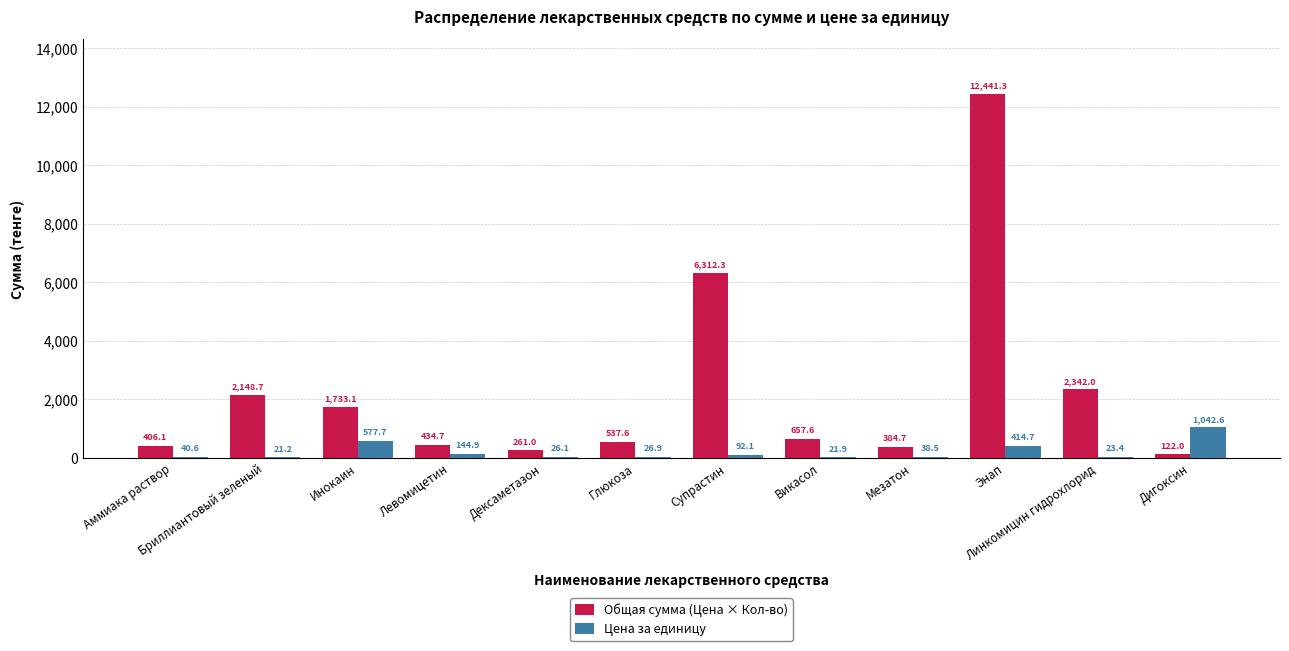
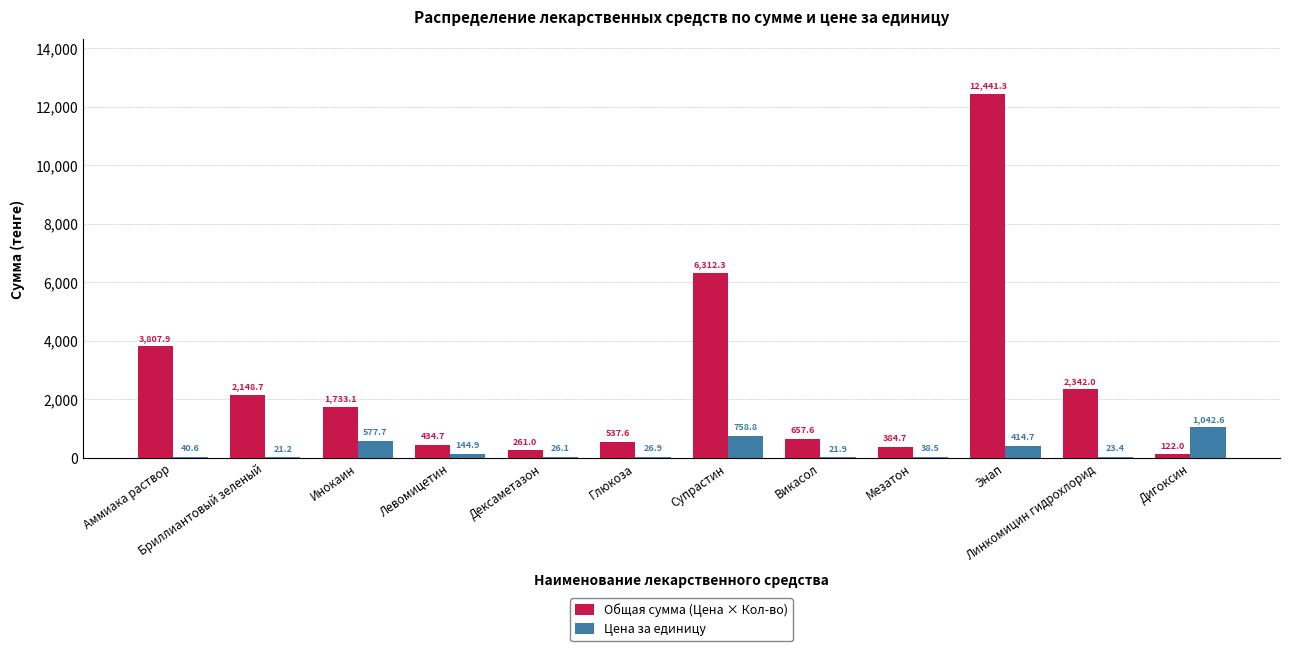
Общая сумма (Цена × Кол-во), Аммиака раствор: 406.1 -> 3,807.9
Цена за единицу, Супрастин: 92.1 -> 758.8
